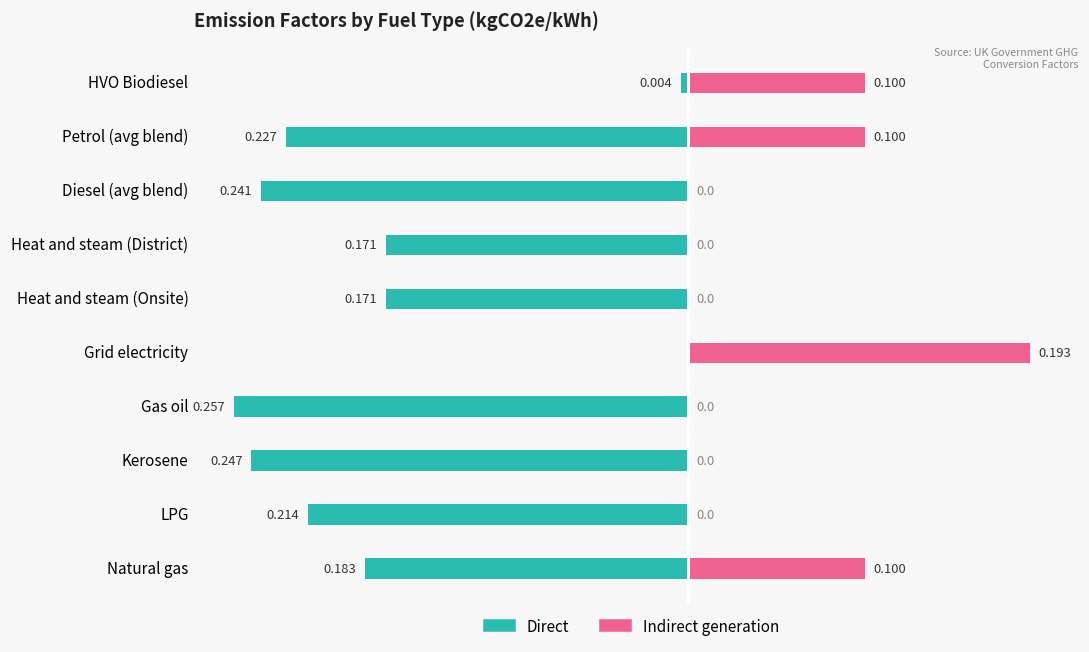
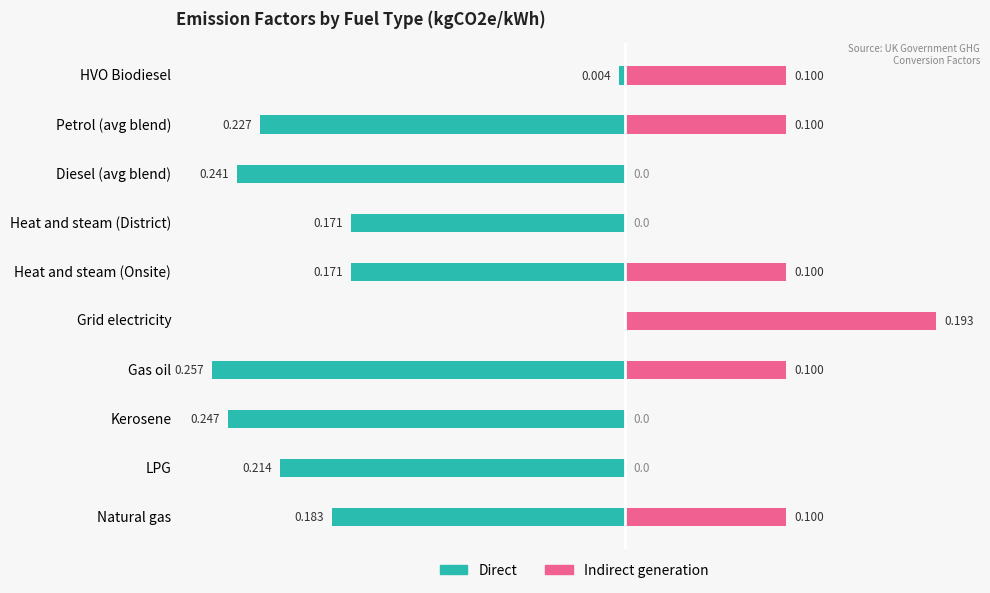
Indirect generation, Heat and steam (Onsite): 0.0 -> 0.100
Indirect generation, Gas oil: 0.0 -> 0.100
